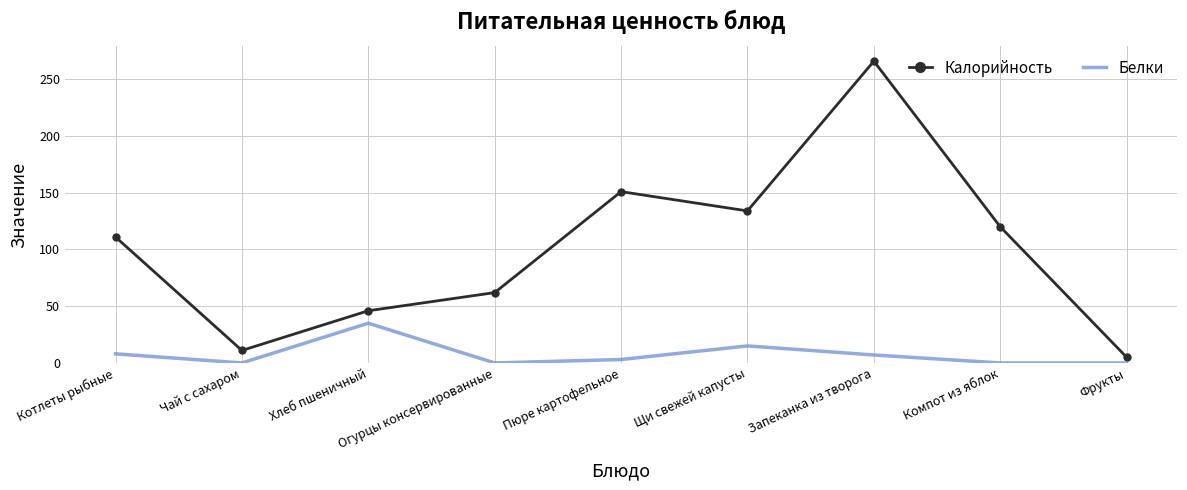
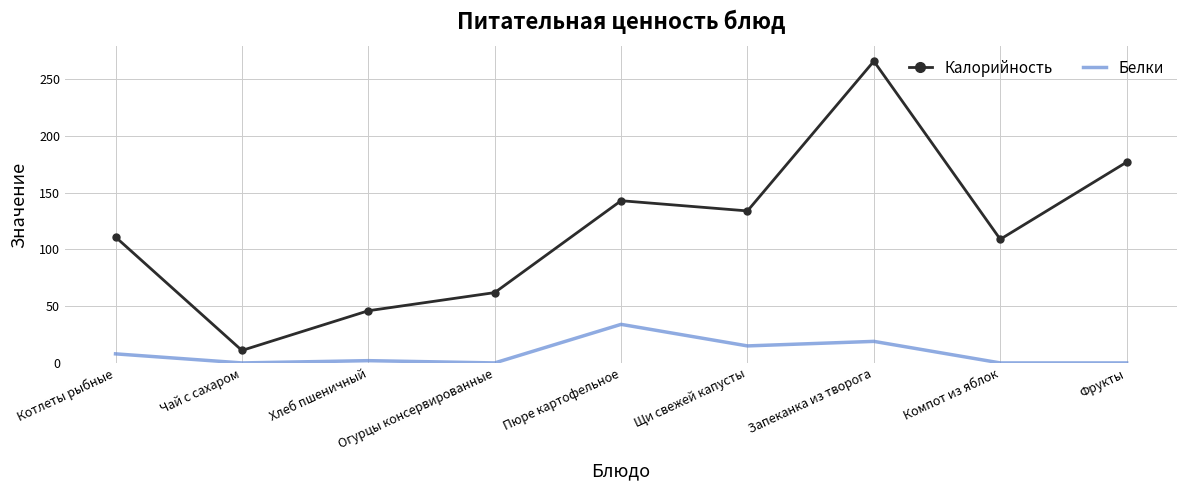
Белки, Хлеб пшеничный: 35 -> 2
Калорийность, Пюре картофельное: 151 -> 143
Белки, Пюре картофельное: 3 -> 34
Белки, Запеканка из творога: 7 -> 19
Калорийность, Компот из яблок: 120 -> 109
Калорийность, Фрукты: 5 -> 177
